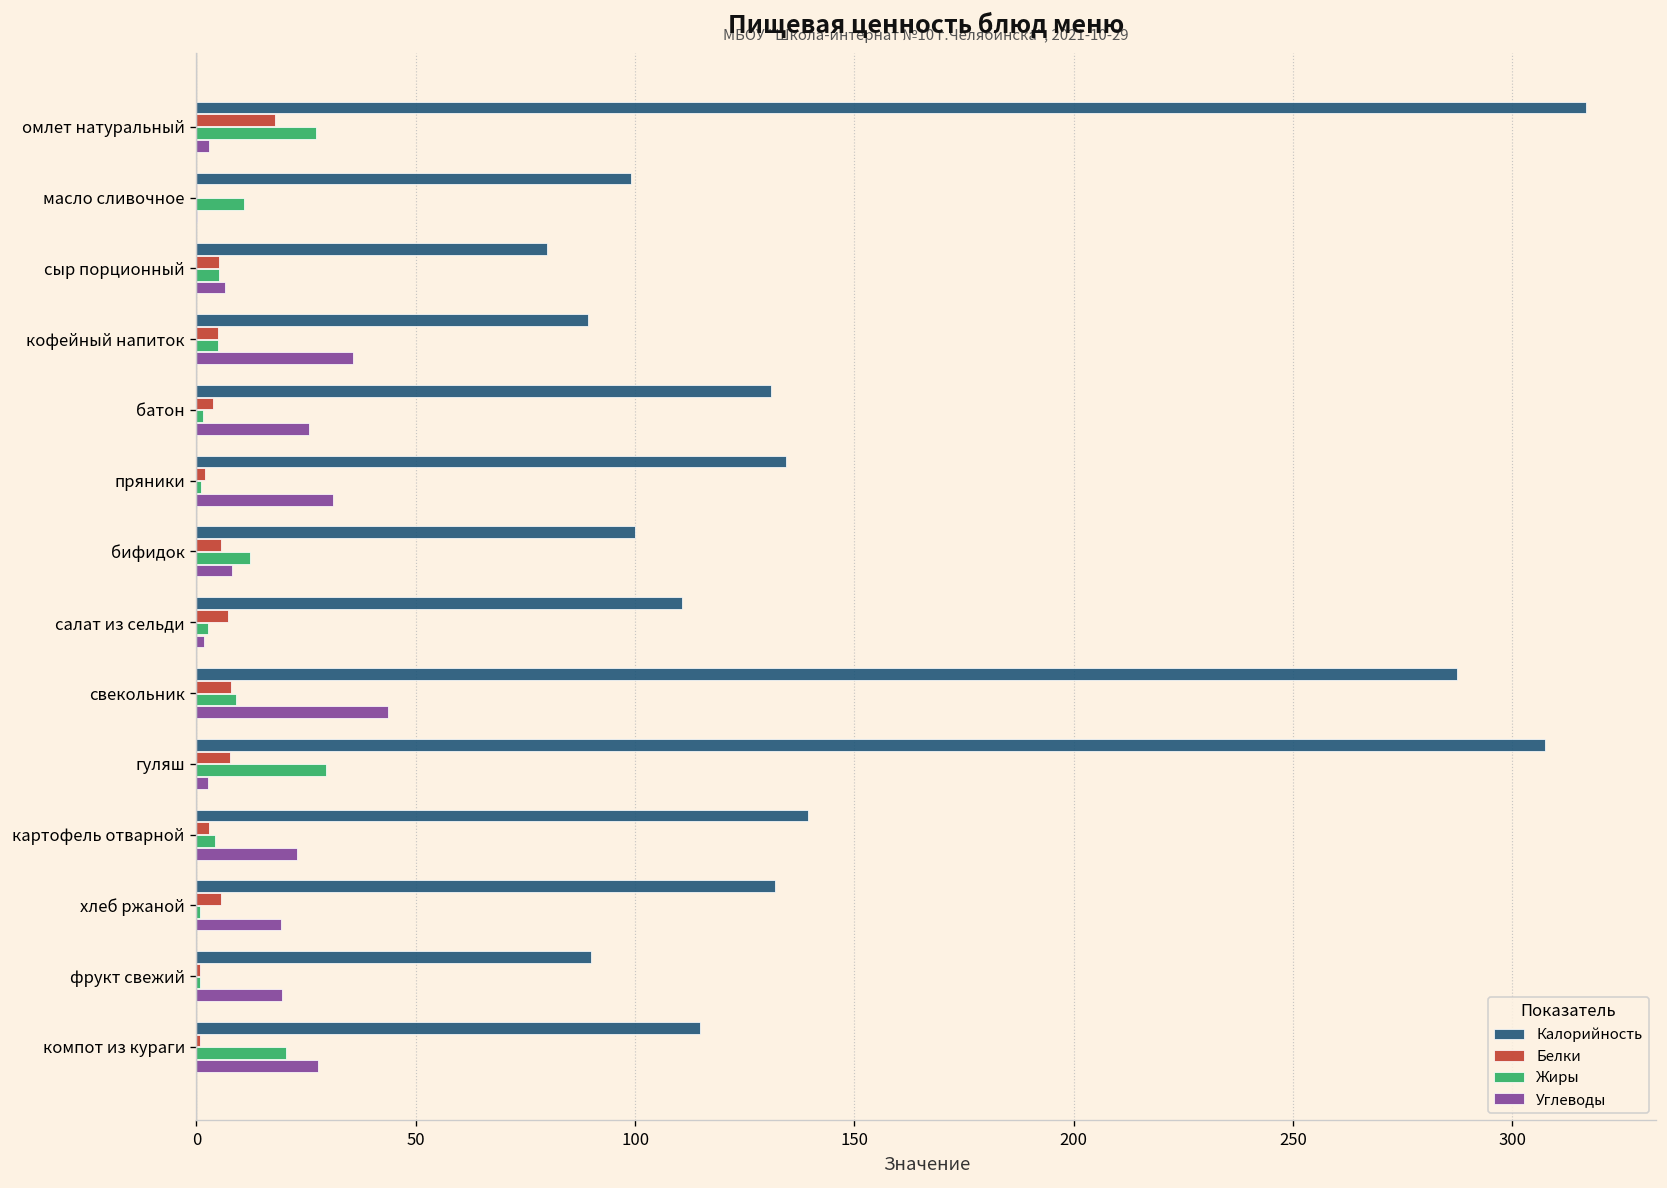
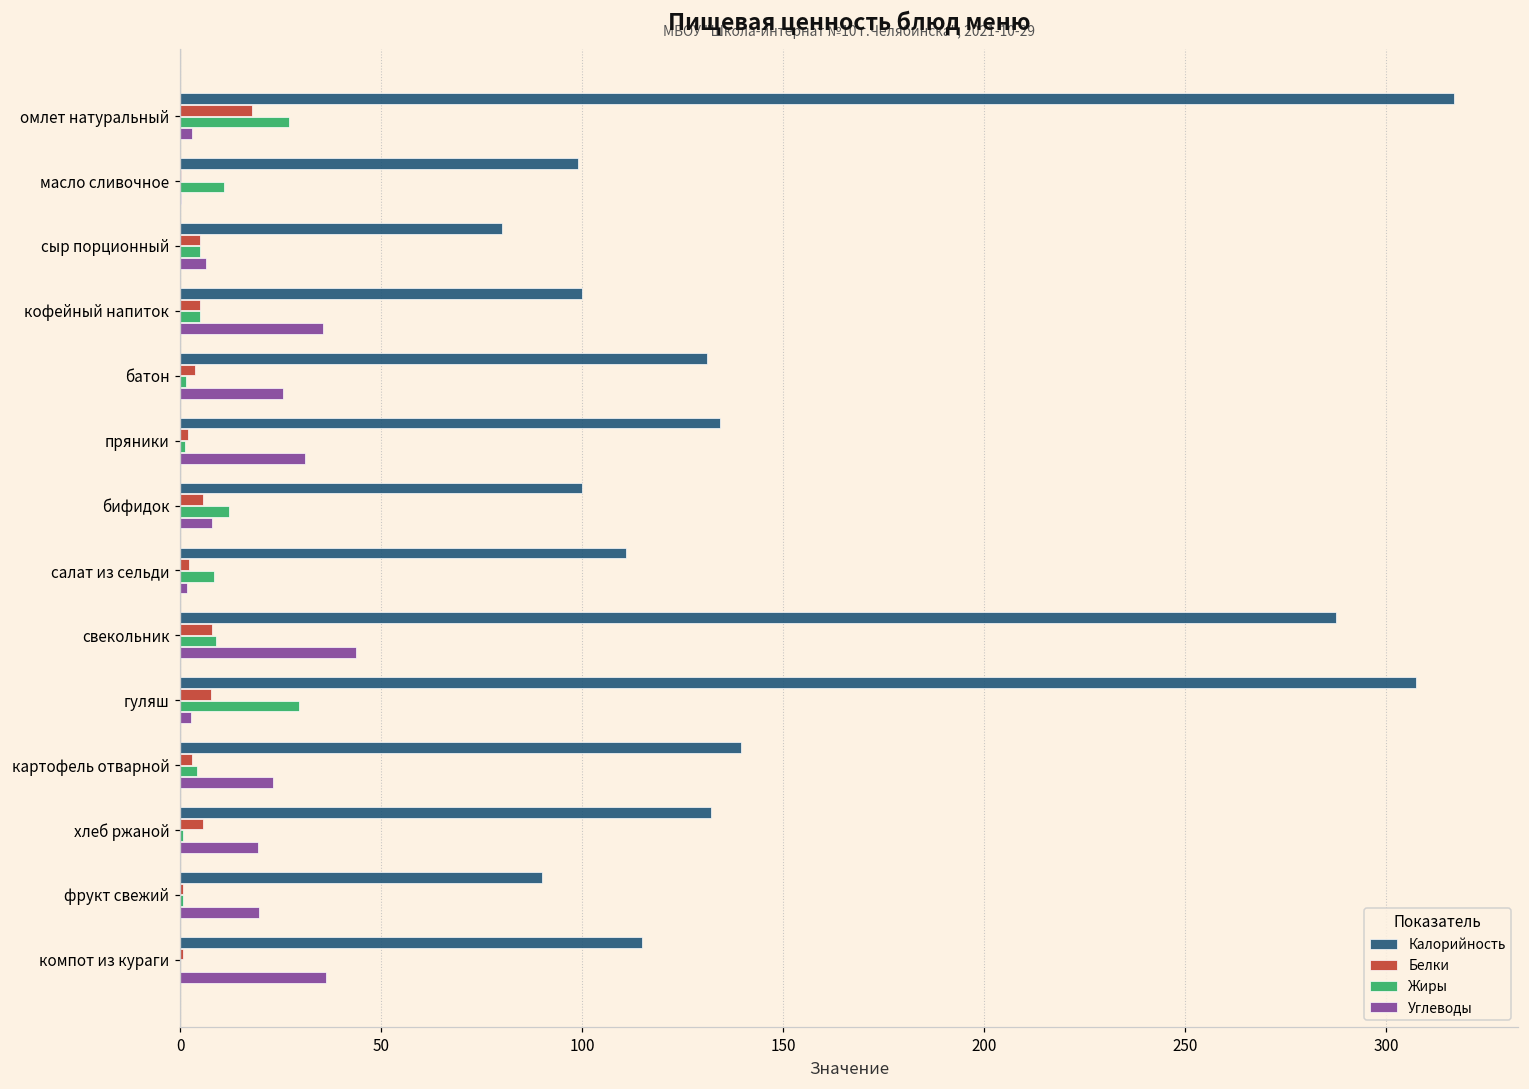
Калорийность, кофейный напиток: 89 -> 100
Белки, салат из сельди: 7 -> 2
Жиры, салат из сельди: 3 -> 8
Жиры, компот из кураги: 21 -> 0
Углеводы, компот из кураги: 28 -> 36
